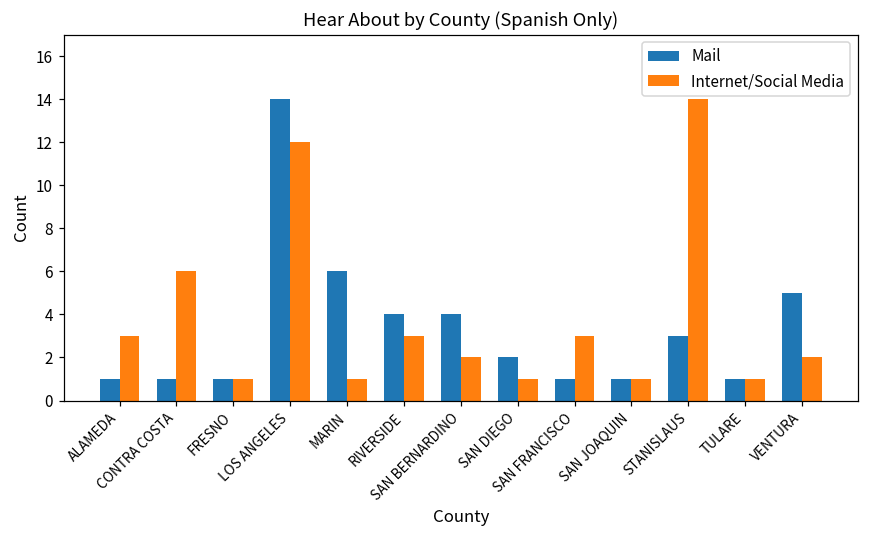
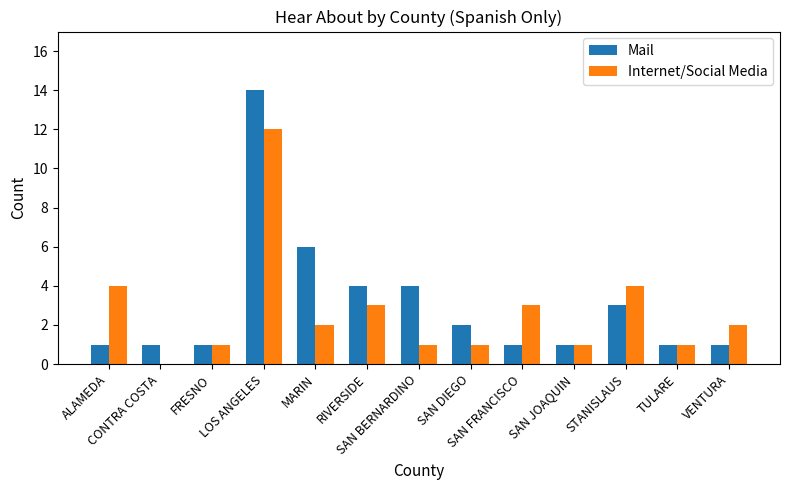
Internet/Social Media, ALAMEDA: 3 -> 4
Internet/Social Media, CONTRA COSTA: 6 -> 0
Internet/Social Media, MARIN: 1 -> 2
Internet/Social Media, SAN BERNARDINO: 2 -> 1
Internet/Social Media, STANISLAUS: 14 -> 4
Mail, VENTURA: 5 -> 1
